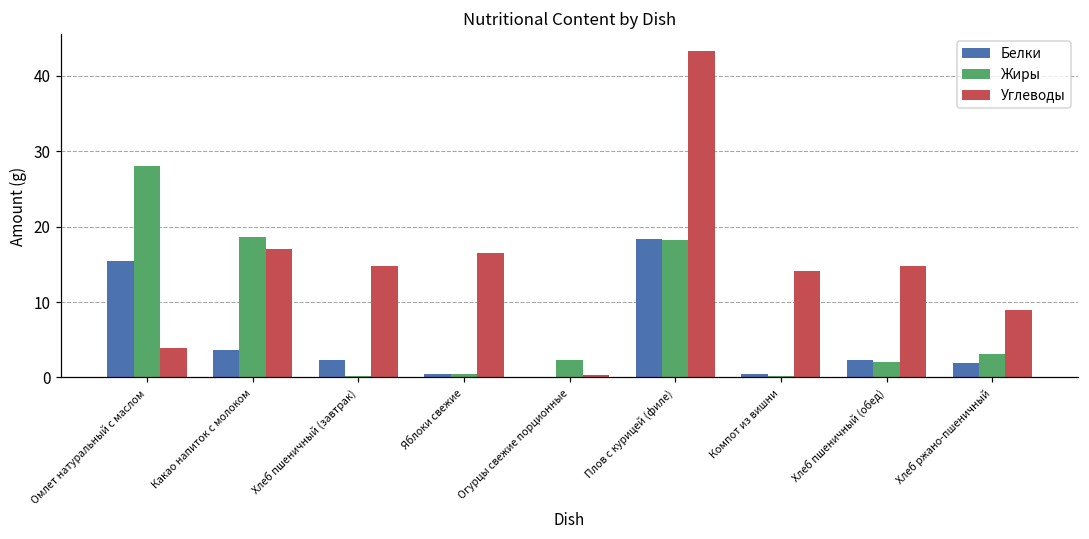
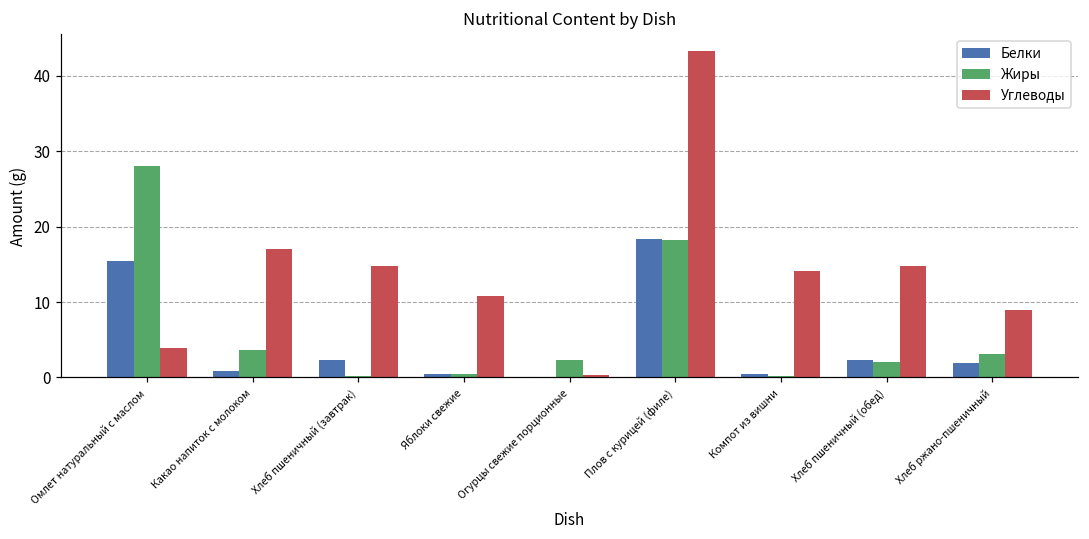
Белки, Какао напиток с молоком: 4 -> 1
Жиры, Какао напиток с молоком: 19 -> 4
Углеводы, Яблоки свежие: 17 -> 11
